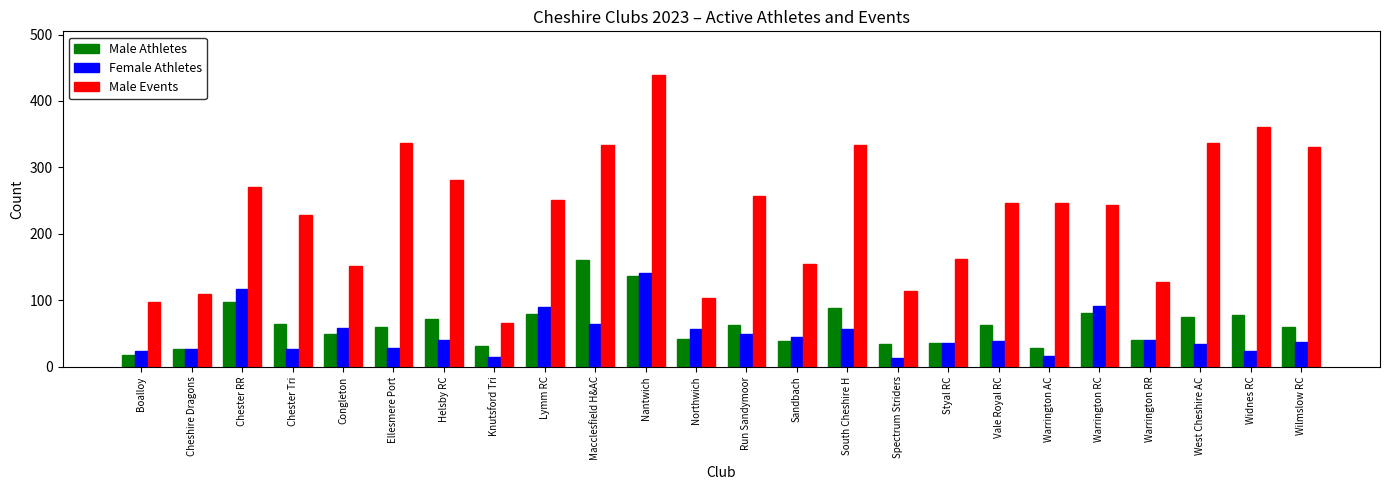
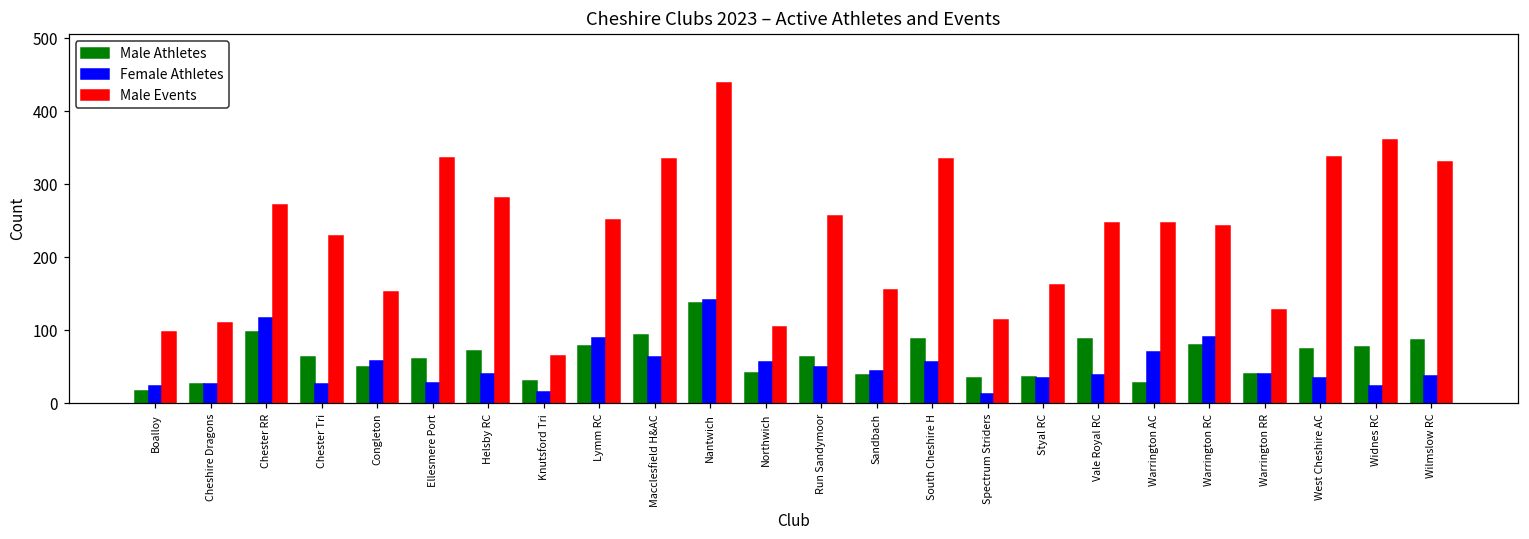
Male Athletes, Macclesfield H&AC: 160 -> 90
Male Athletes, Vale Royal RC: 60 -> 90
Female Athletes, Warrington AC: 20 -> 70
Male Athletes, Wilmslow RC: 60 -> 90
